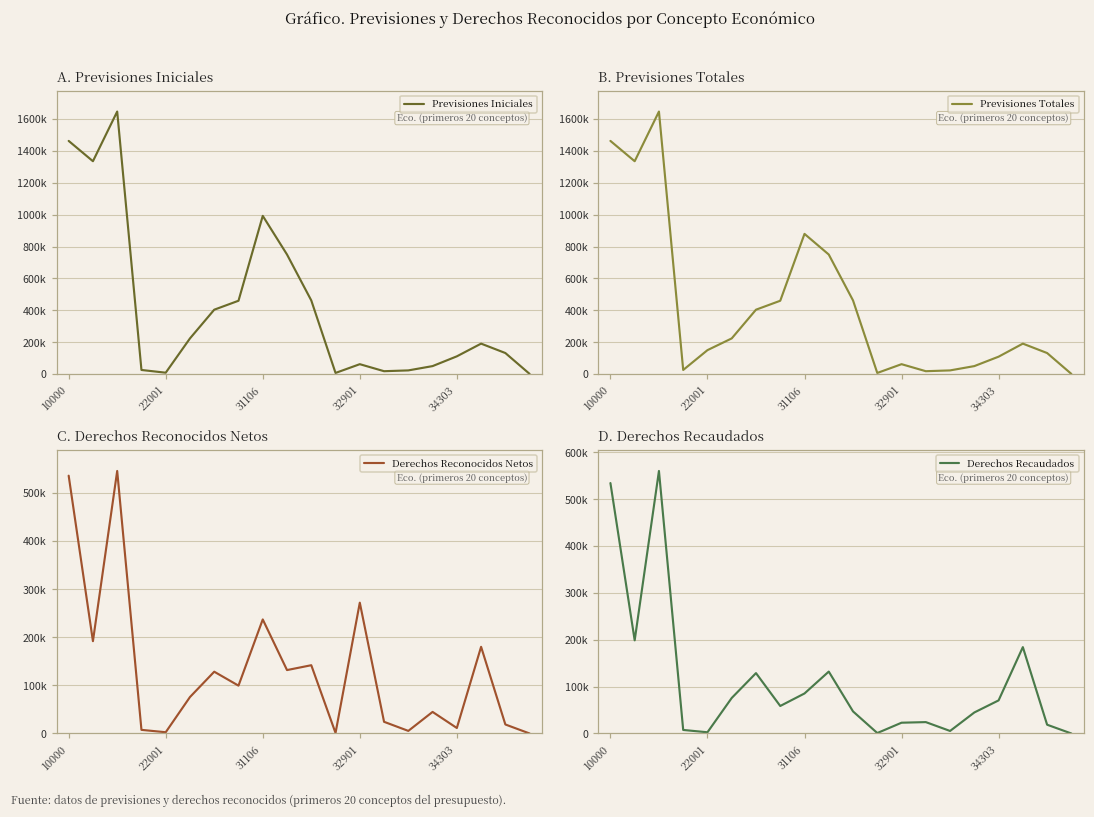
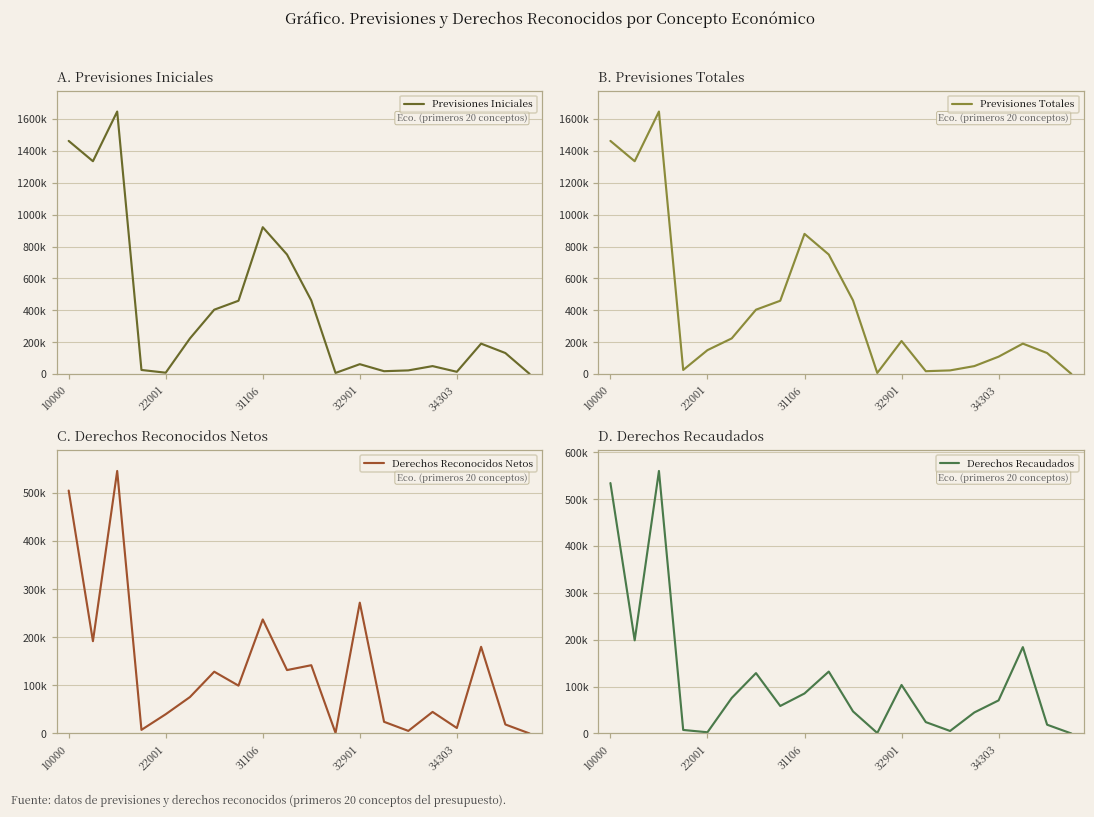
A. Previsiones Iniciales, 31106: 990000 -> 920000
A. Previsiones Iniciales, 34303: 110000 -> 10000
B. Previsiones Totales, 32901: 60000 -> 210000
C. Derechos Reconocidos Netos, 10000: 540000 -> 510000
C. Derechos Reconocidos Netos, 22001: 0 -> 40000
D. Derechos Recaudados, 32901: 20000 -> 100000
